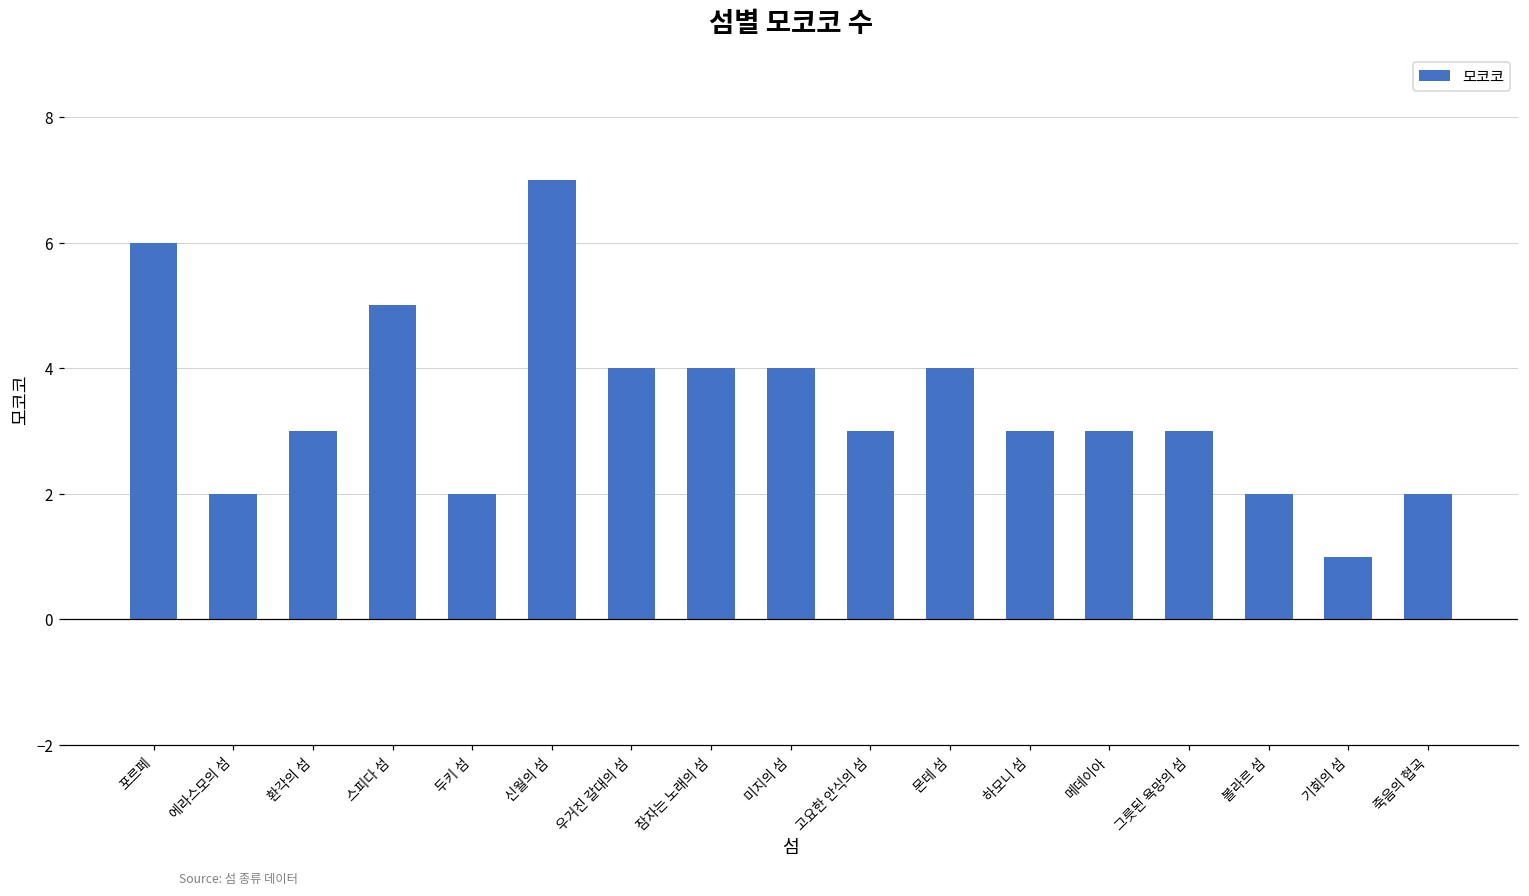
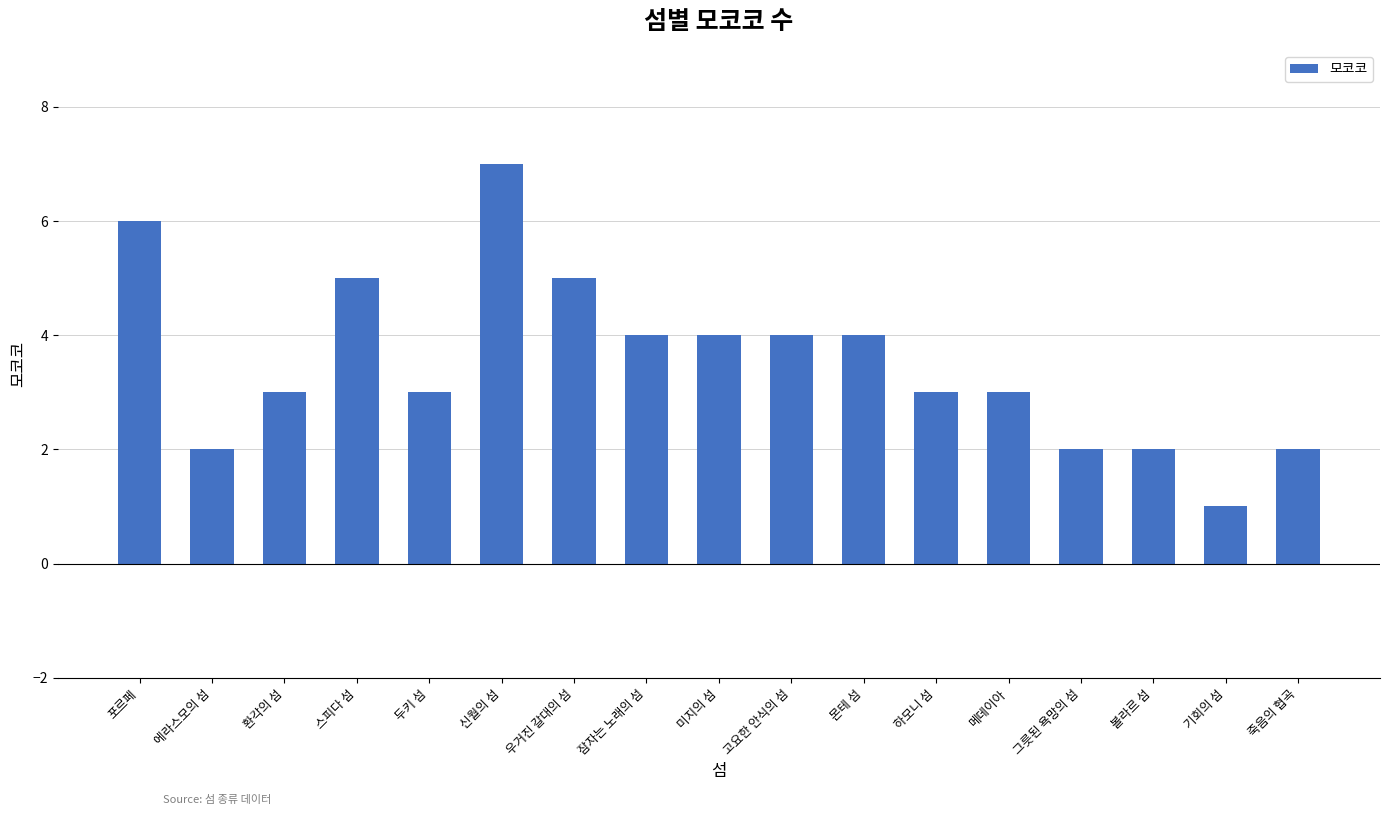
두키 섬: 2 -> 3
우거진 갈대의 섬: 4 -> 5
고요한 안식의 섬: 3 -> 4
그릇된 욕망의 섬: 3 -> 2
